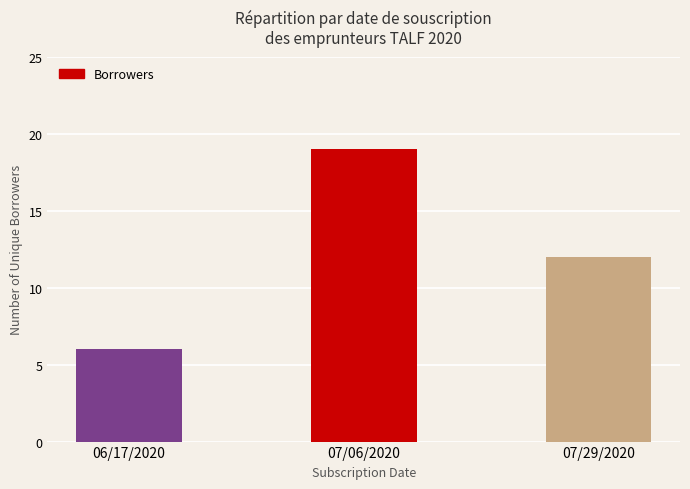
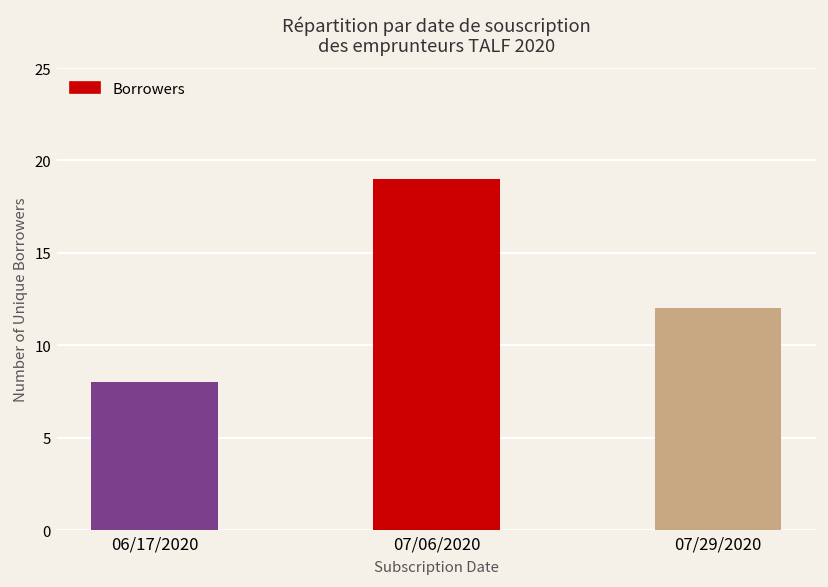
06/17/2020: 6 -> 8
